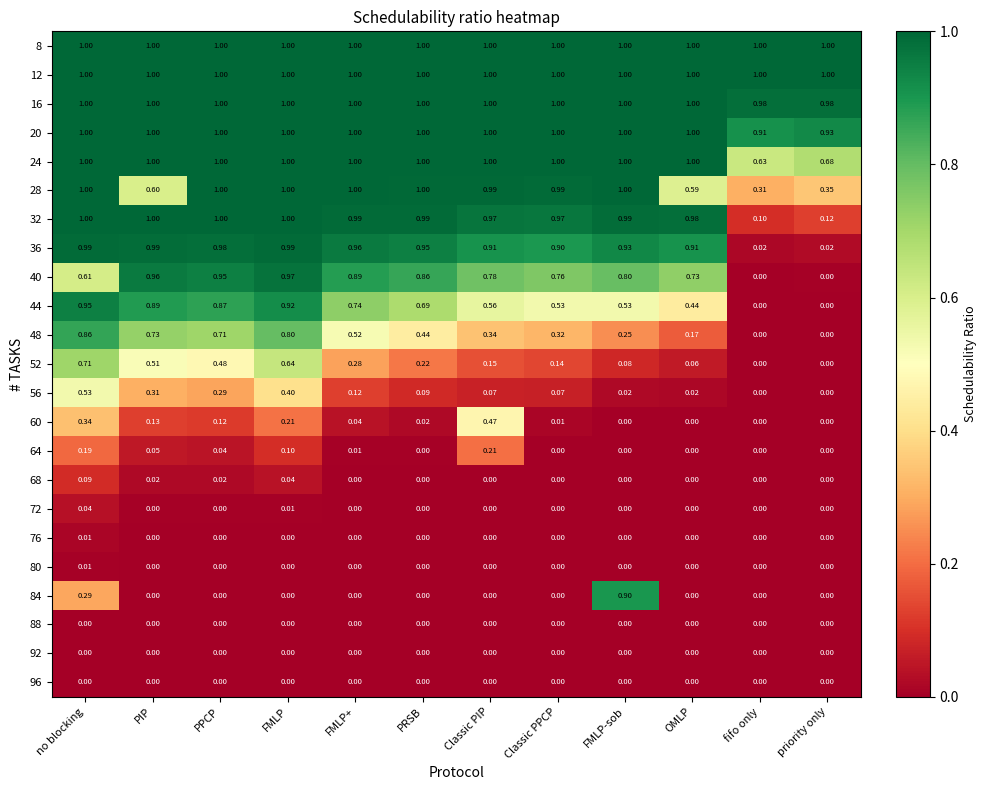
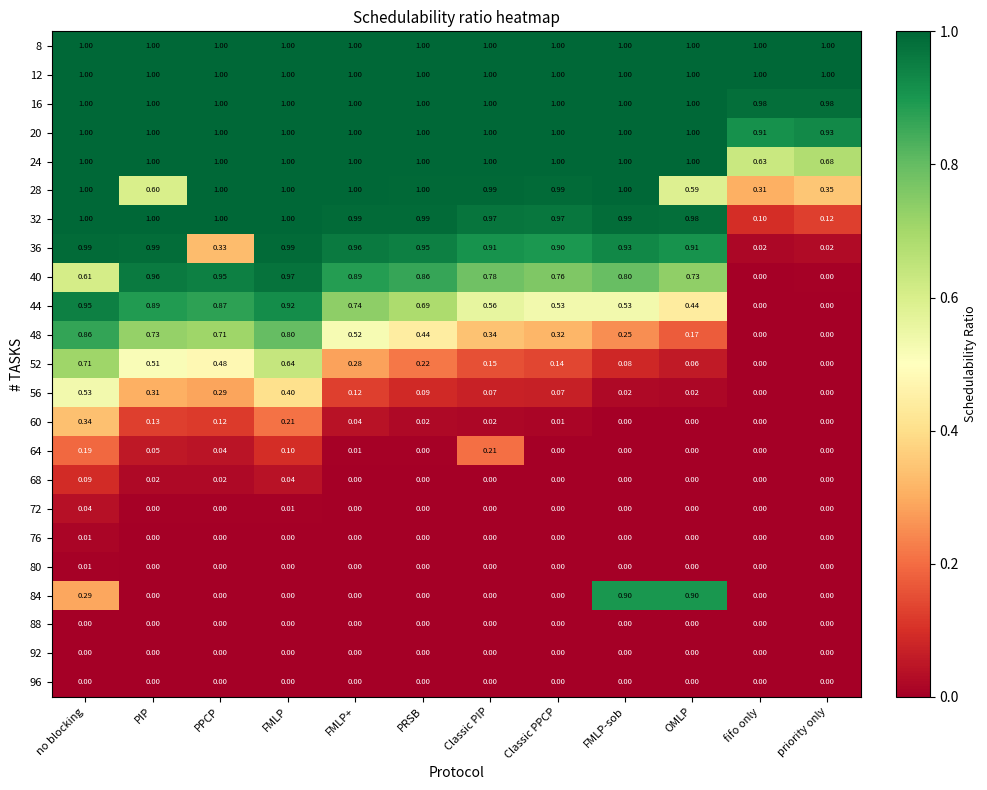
36, PPCP: 0.98 -> 0.33
60, Classic PIP: 0.47 -> 0.02
84, OMLP: 0.00 -> 0.90
